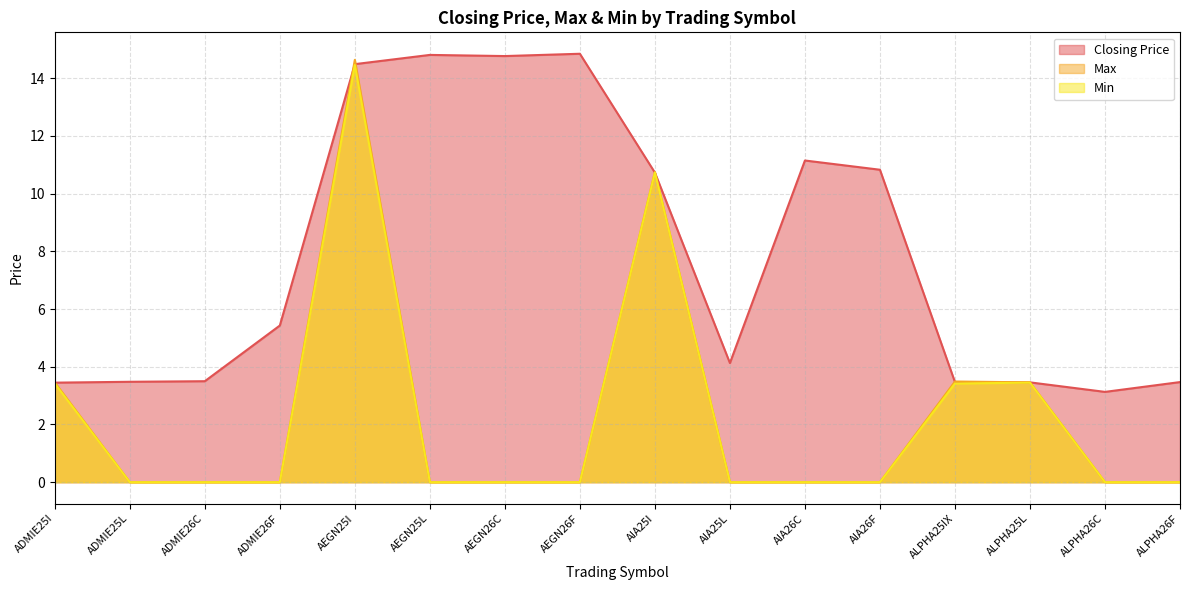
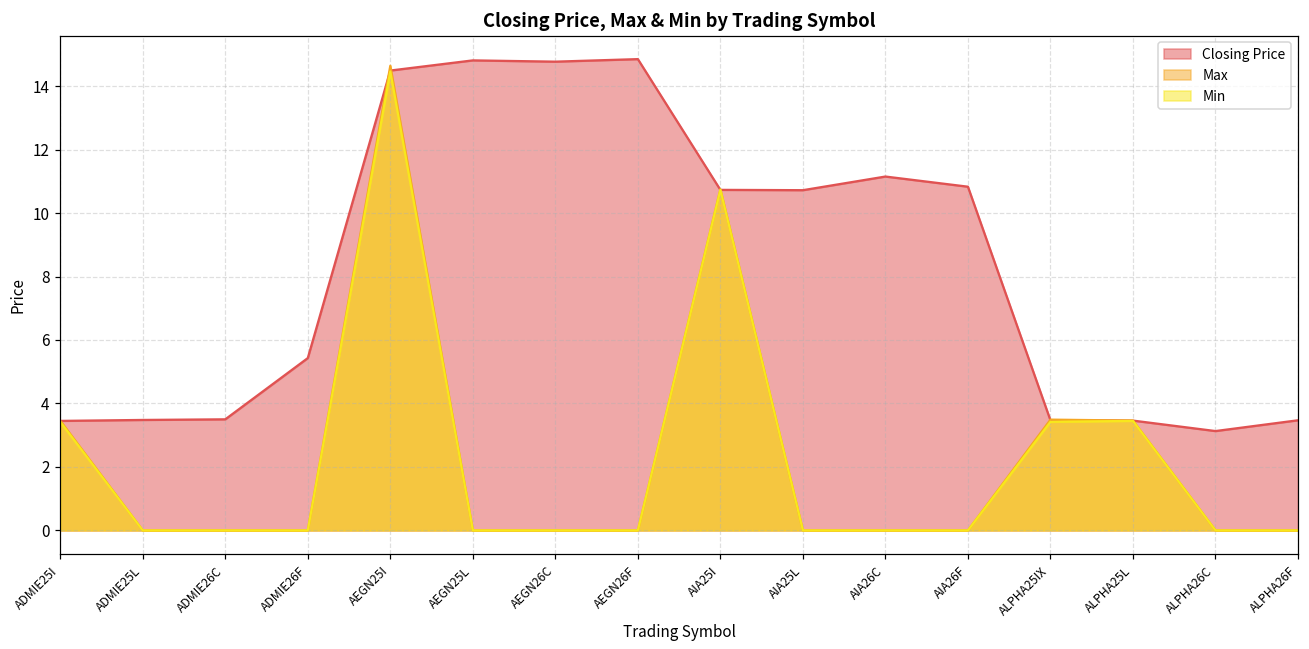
Closing Price, AIA25L: 4.1 -> 10.7
